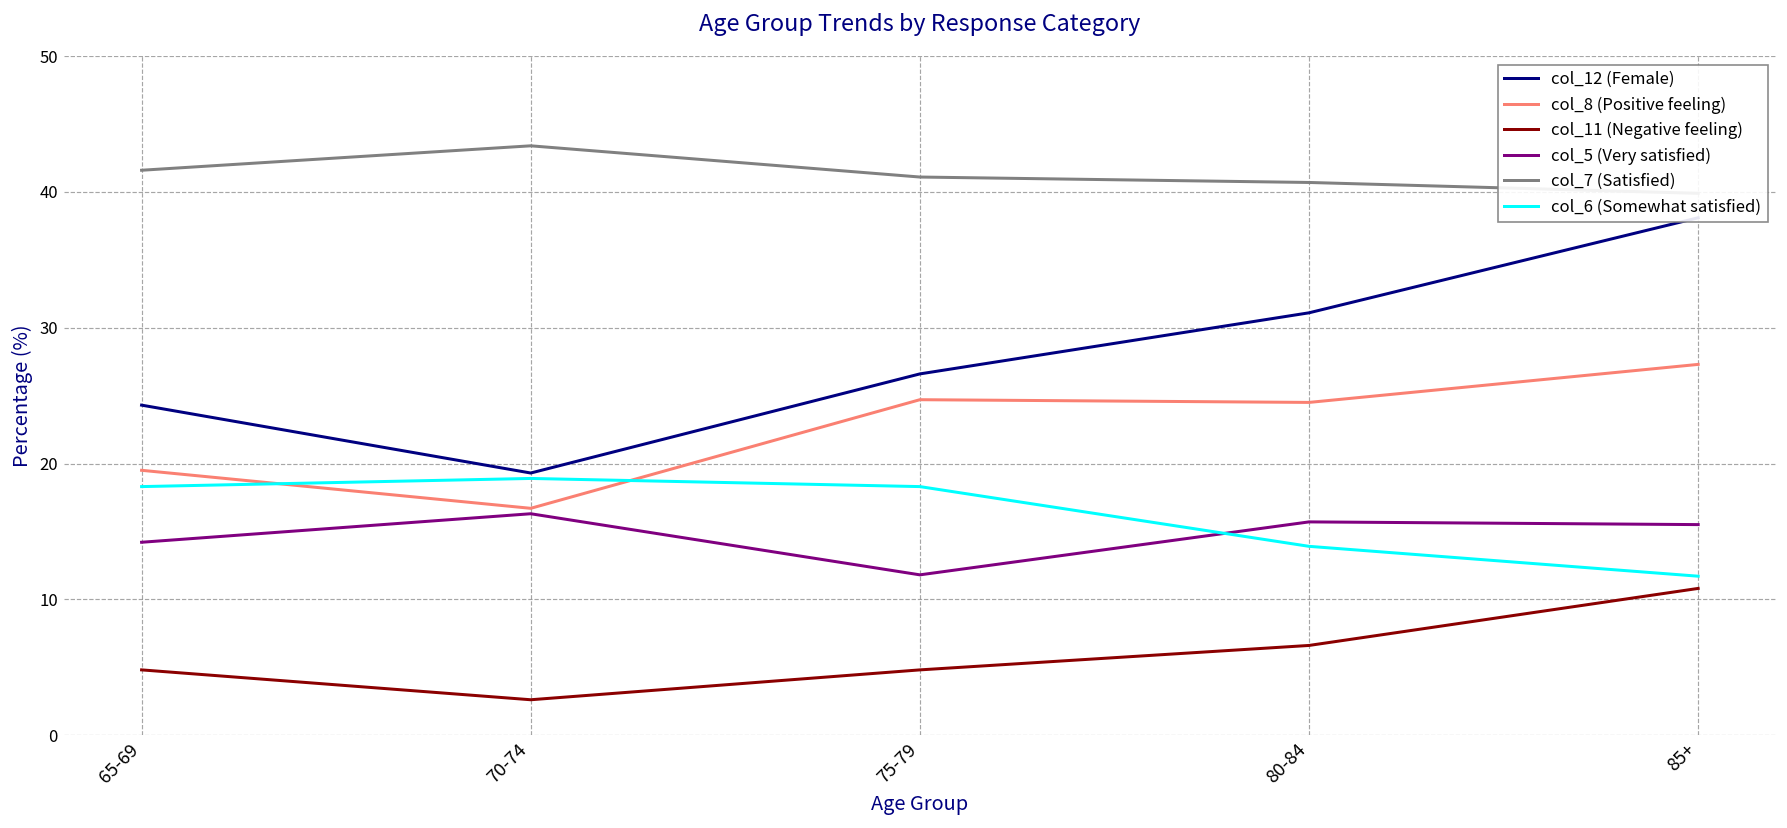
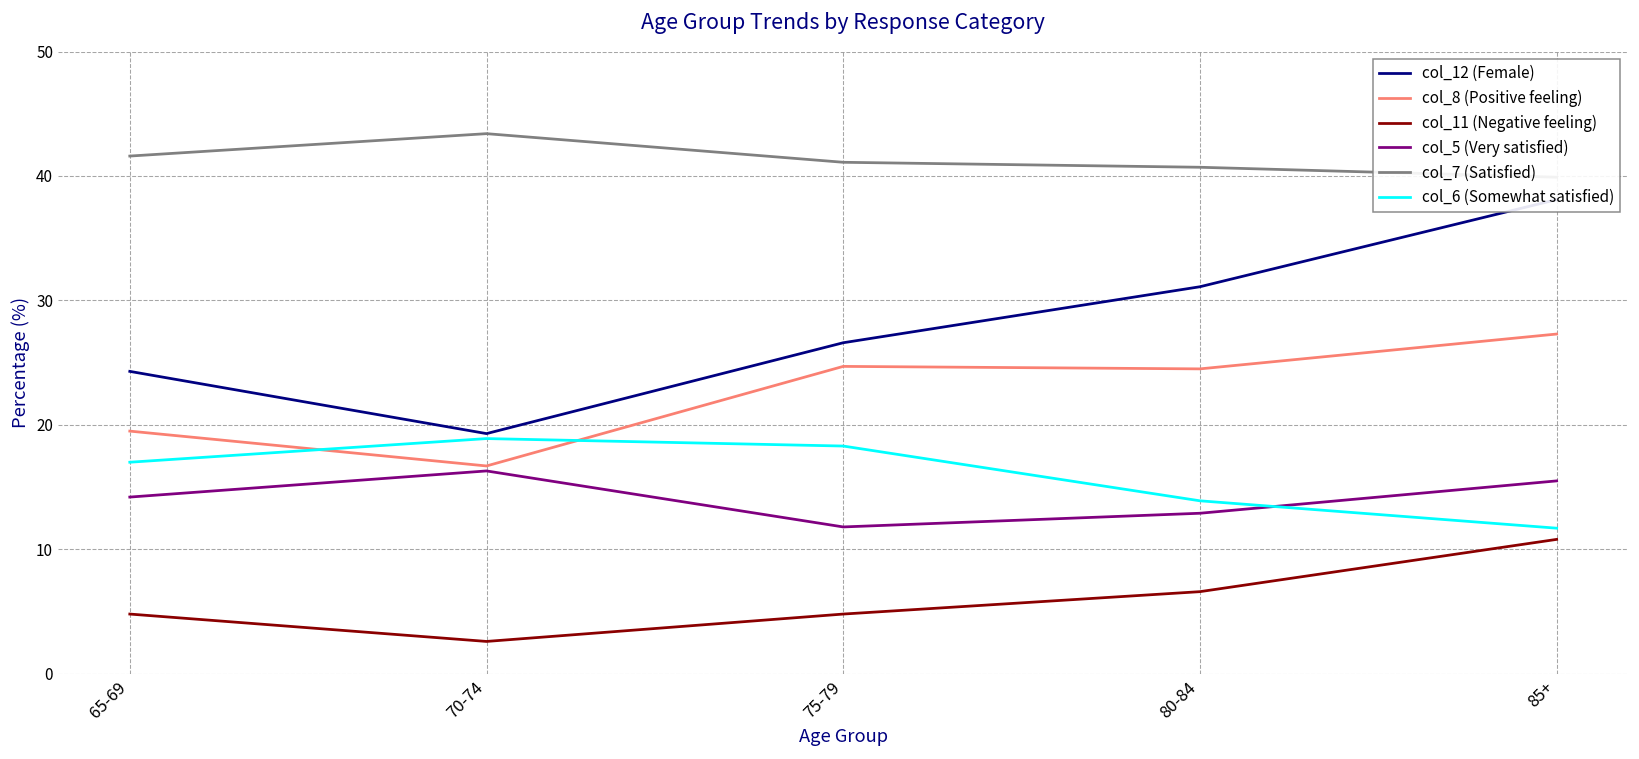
col_6 (Somewhat satisfied), 65-69: 18.3 -> 17.0
col_5 (Very satisfied), 80-84: 15.7 -> 12.9
